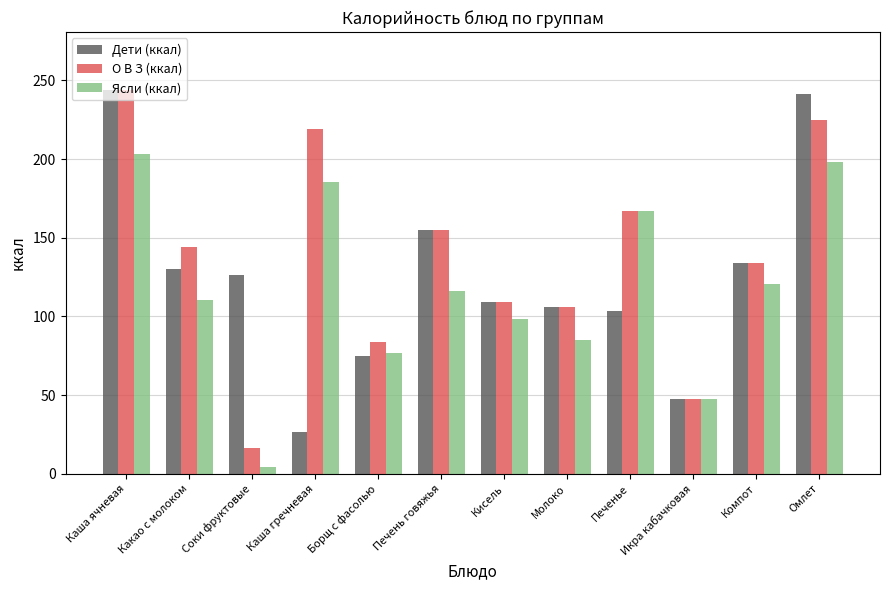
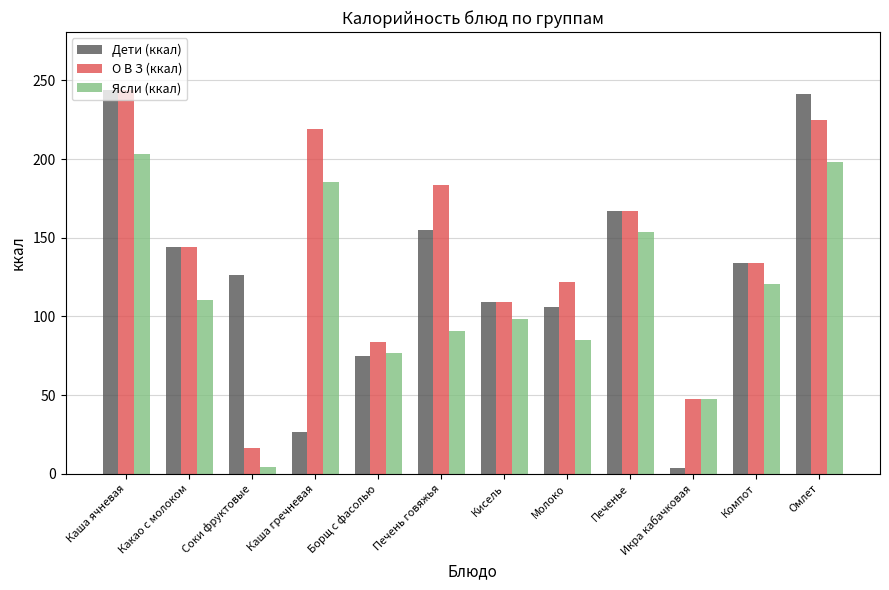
Дети (ккал), Какао с молоком: 130 -> 144
О В З (ккал), Печень говяжья: 155 -> 183
Ясли (ккал), Печень говяжья: 116 -> 90
О В З (ккал), Молоко: 106 -> 122
Дети (ккал), Печенье: 103 -> 167
Ясли (ккал), Печенье: 167 -> 154
Дети (ккал), Икра кабачковая: 48 -> 4
